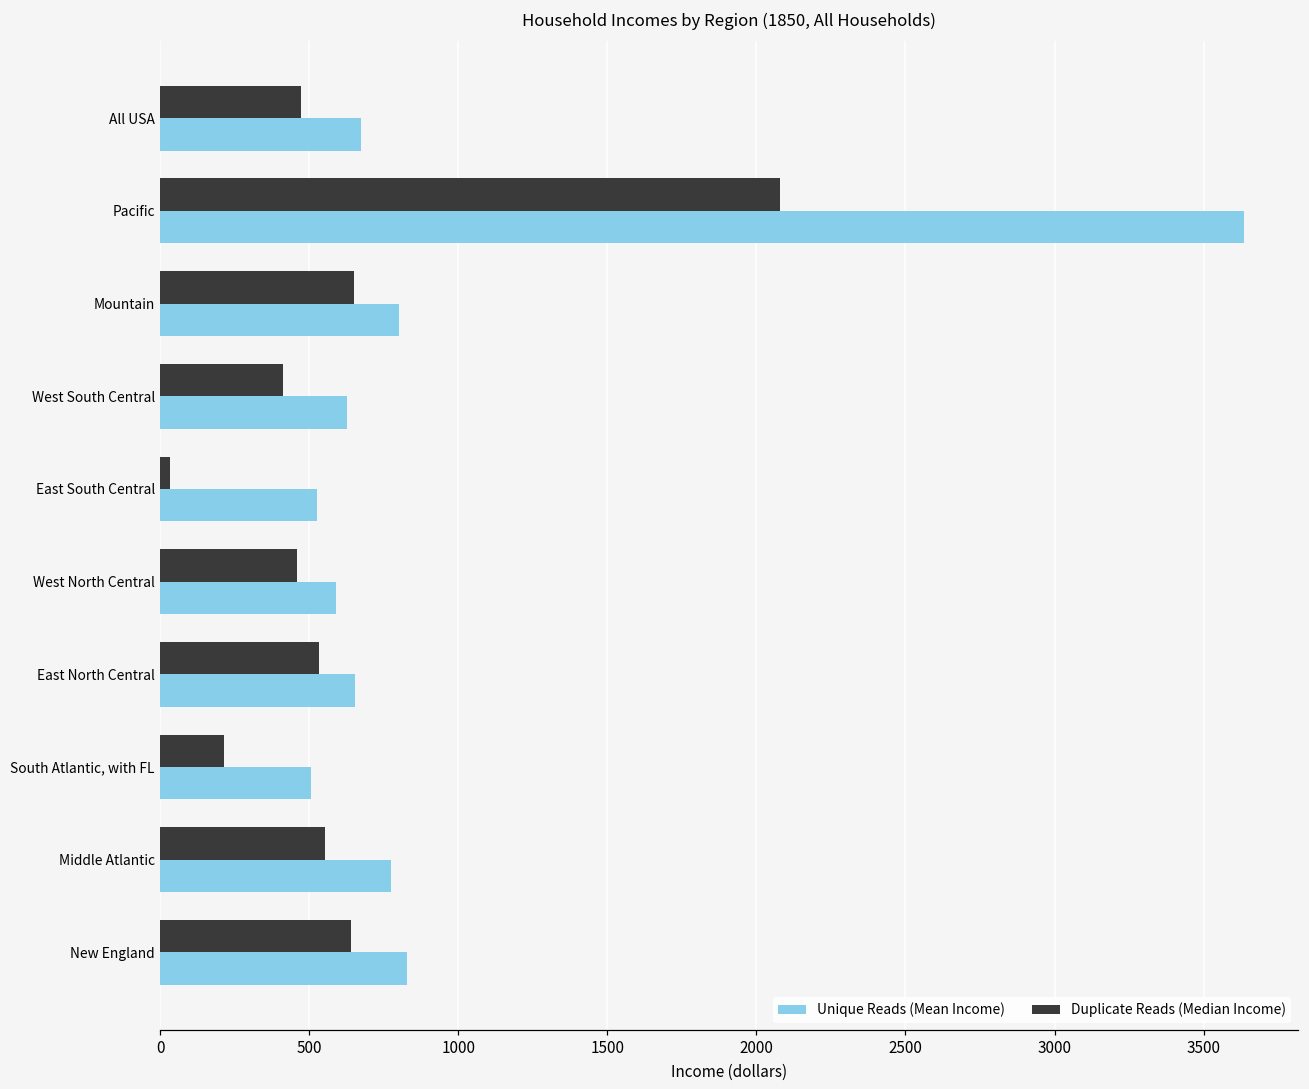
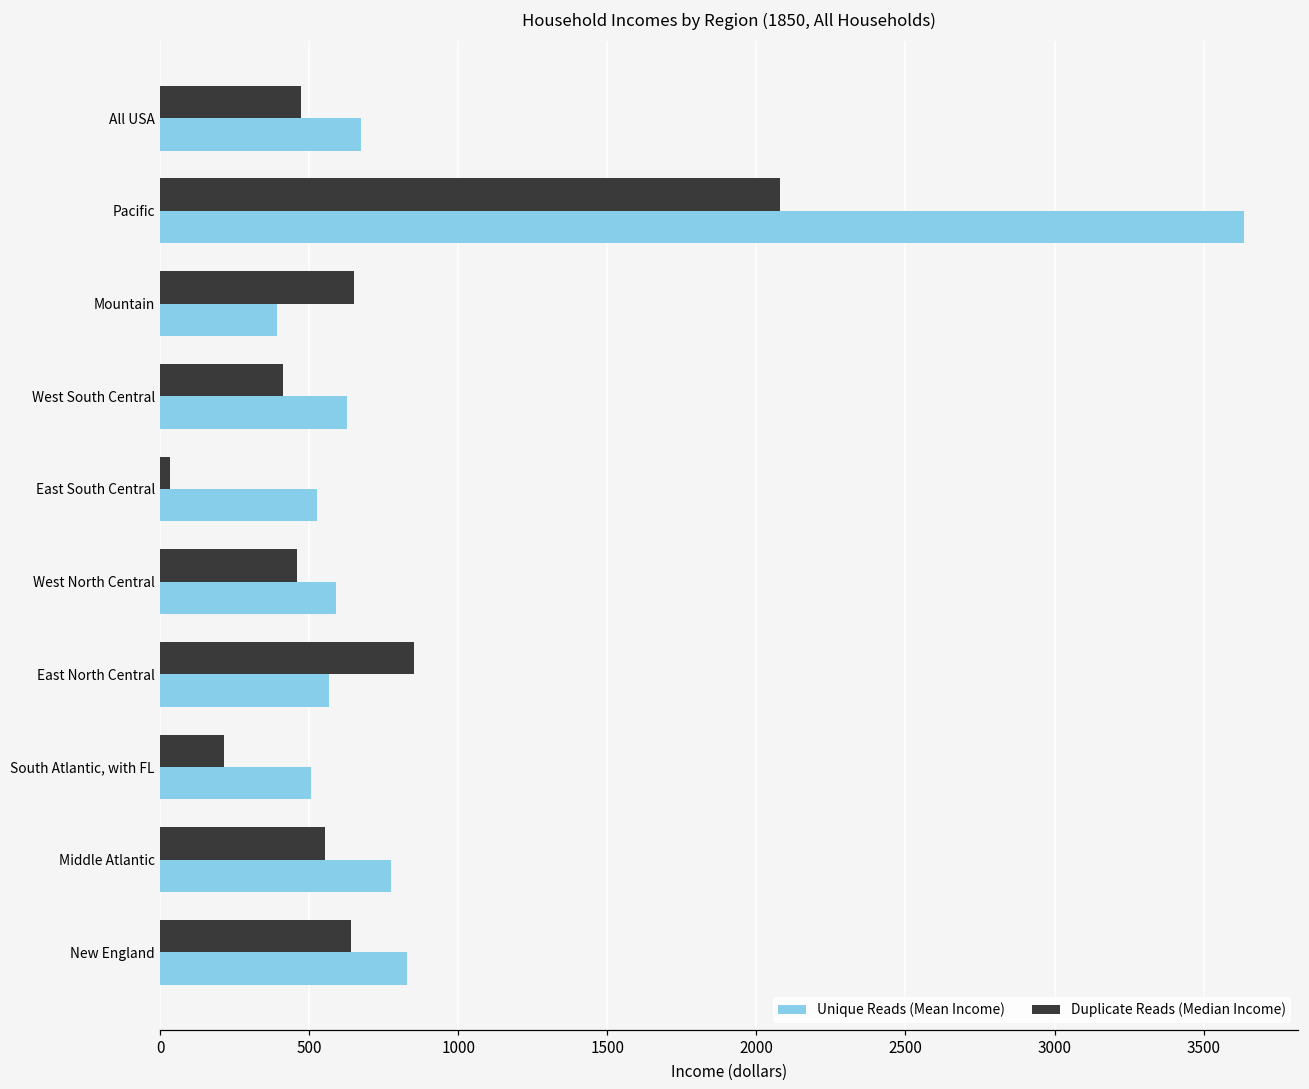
Unique Reads (Mean Income), Mountain: 800 -> 390
Duplicate Reads (Median Income), East North Central: 530 -> 850
Unique Reads (Mean Income), East North Central: 650 -> 570
